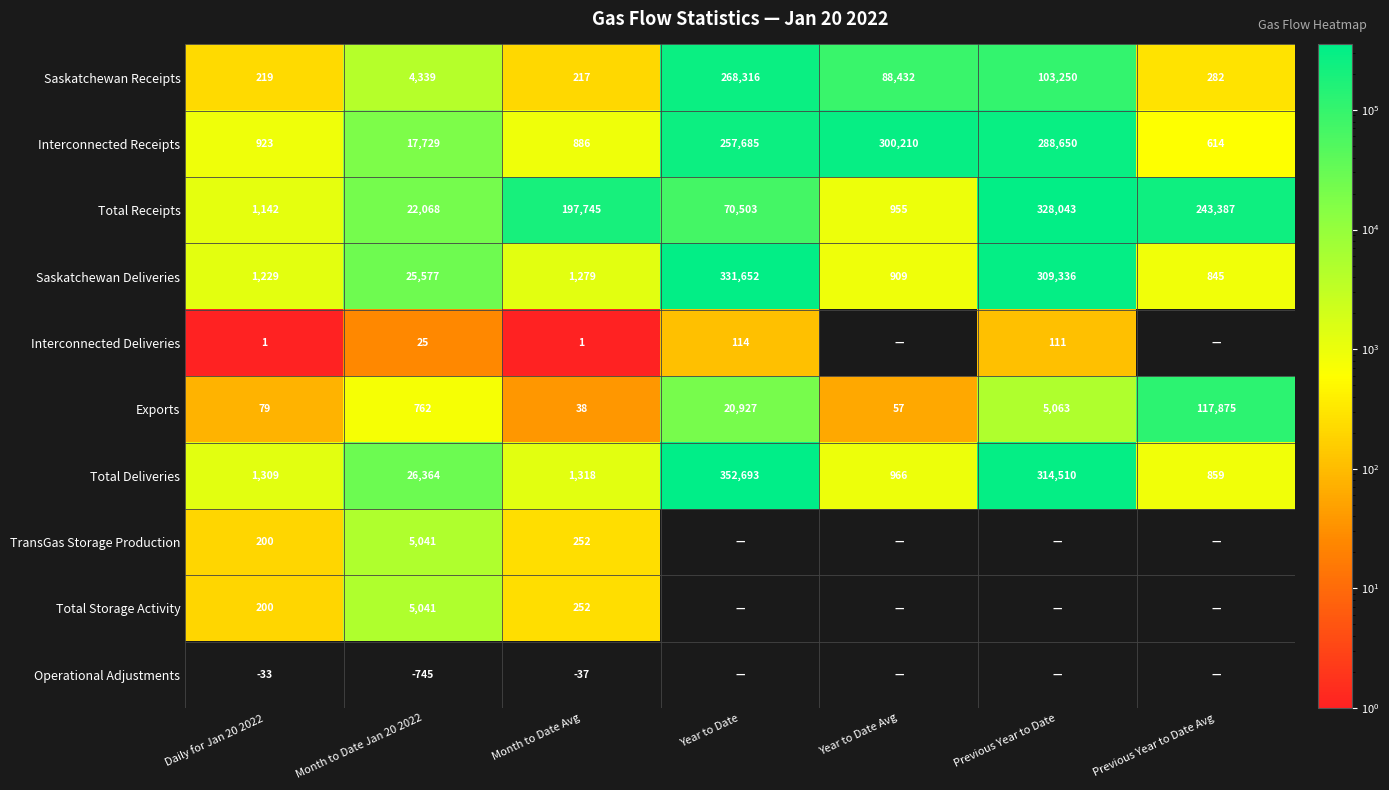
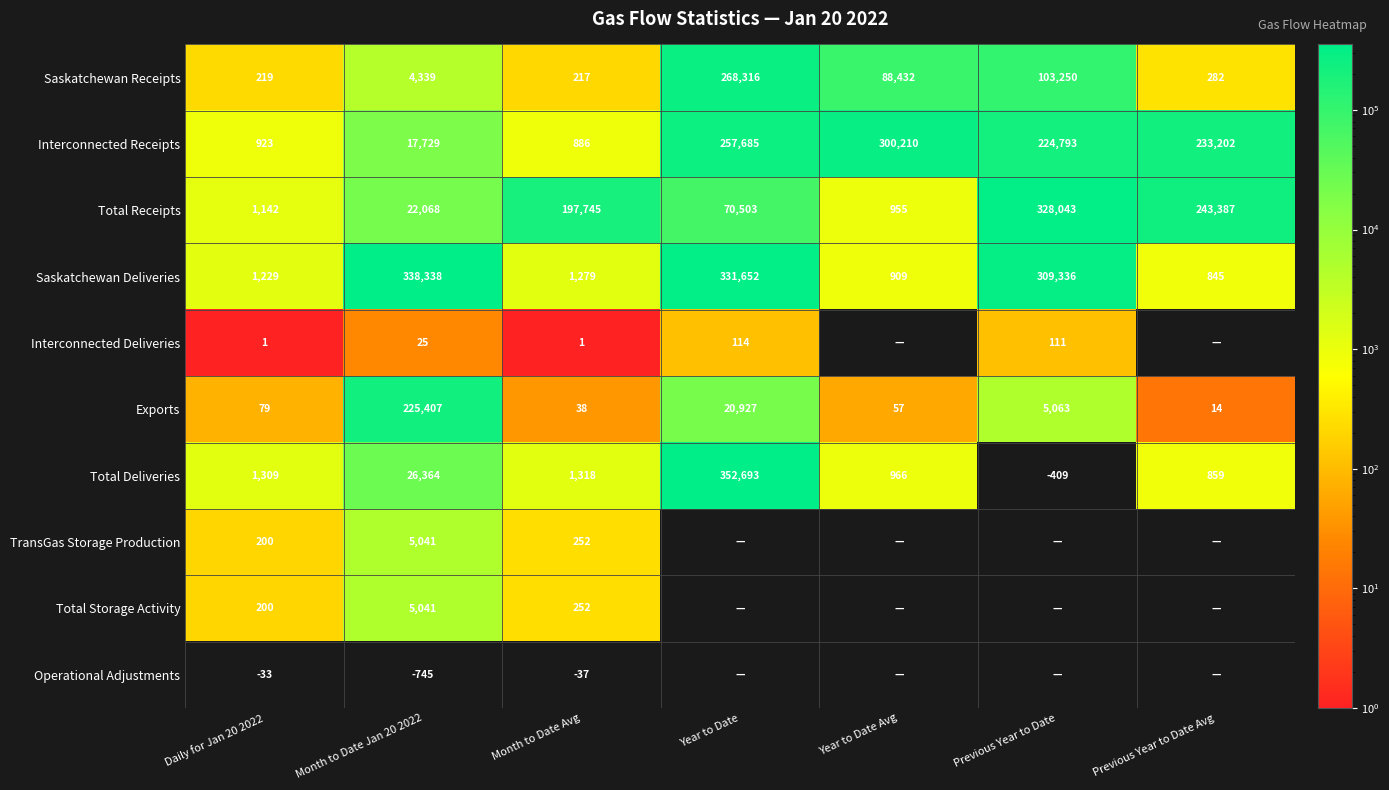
Interconnected Receipts, Previous Year to Date: 288,650 -> 224,793
Interconnected Receipts, Previous Year to Date Avg: 614 -> 233,202
Saskatchewan Deliveries, Month to Date Jan 20 2022: 25,577 -> 338,338
Exports, Month to Date Jan 20 2022: 762 -> 225,407
Exports, Previous Year to Date Avg: 117,875 -> 14
Total Deliveries, Previous Year to Date: 314,510 -> -409
